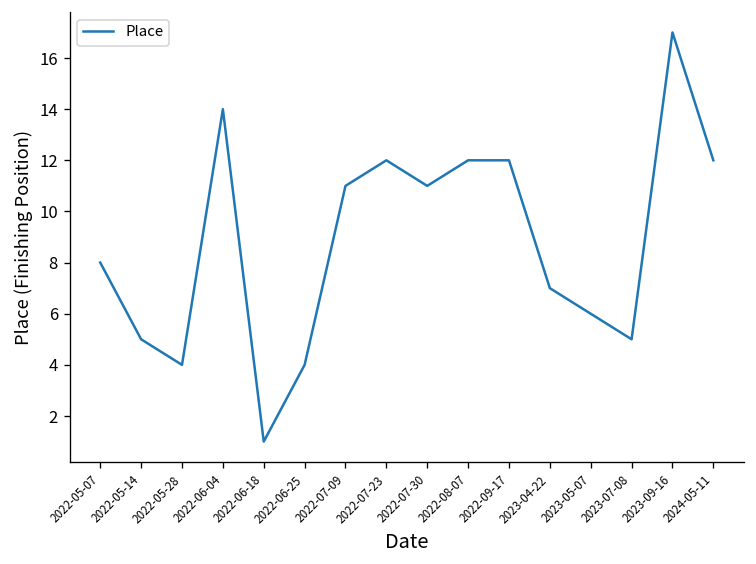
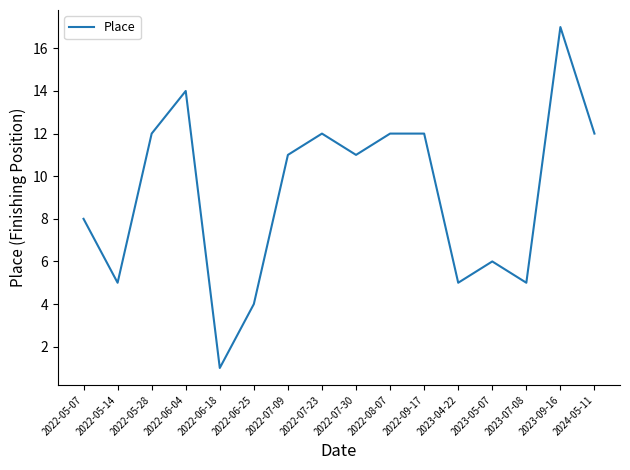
2022-05-28: 4 -> 12
2023-04-22: 7 -> 5
